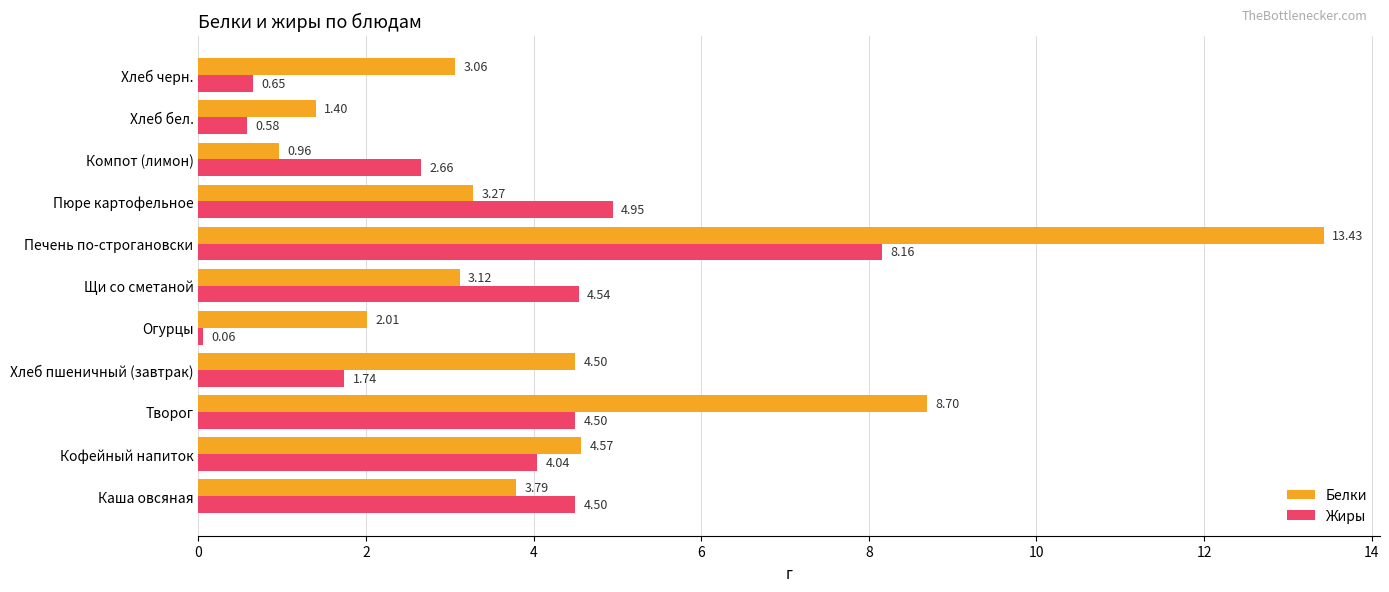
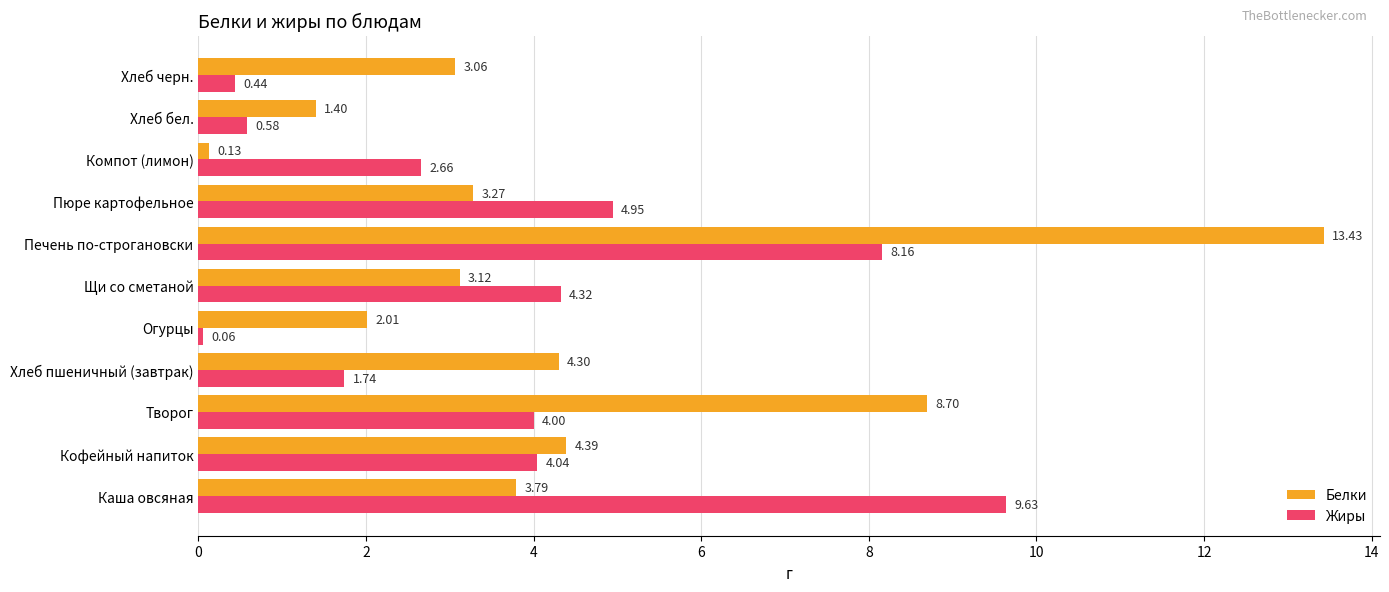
Жиры, Хлеб черн.: 0.65 -> 0.44
Белки, Компот (лимон): 0.96 -> 0.13
Жиры, Щи со сметаной: 4.54 -> 4.32
Белки, Хлеб пшеничный (завтрак): 4.50 -> 4.30
Жиры, Творог: 4.50 -> 4.00
Белки, Кофейный напиток: 4.57 -> 4.39
Жиры, Каша овсяная: 4.50 -> 9.63
